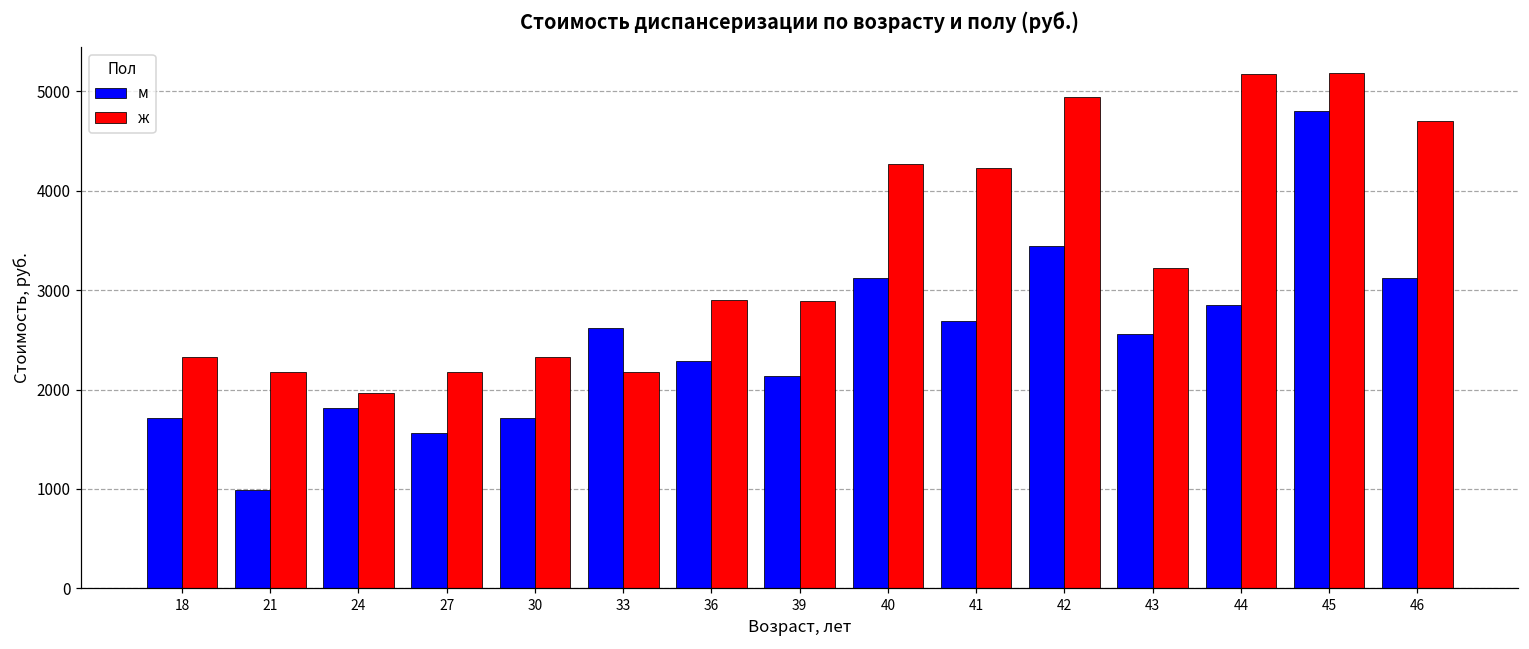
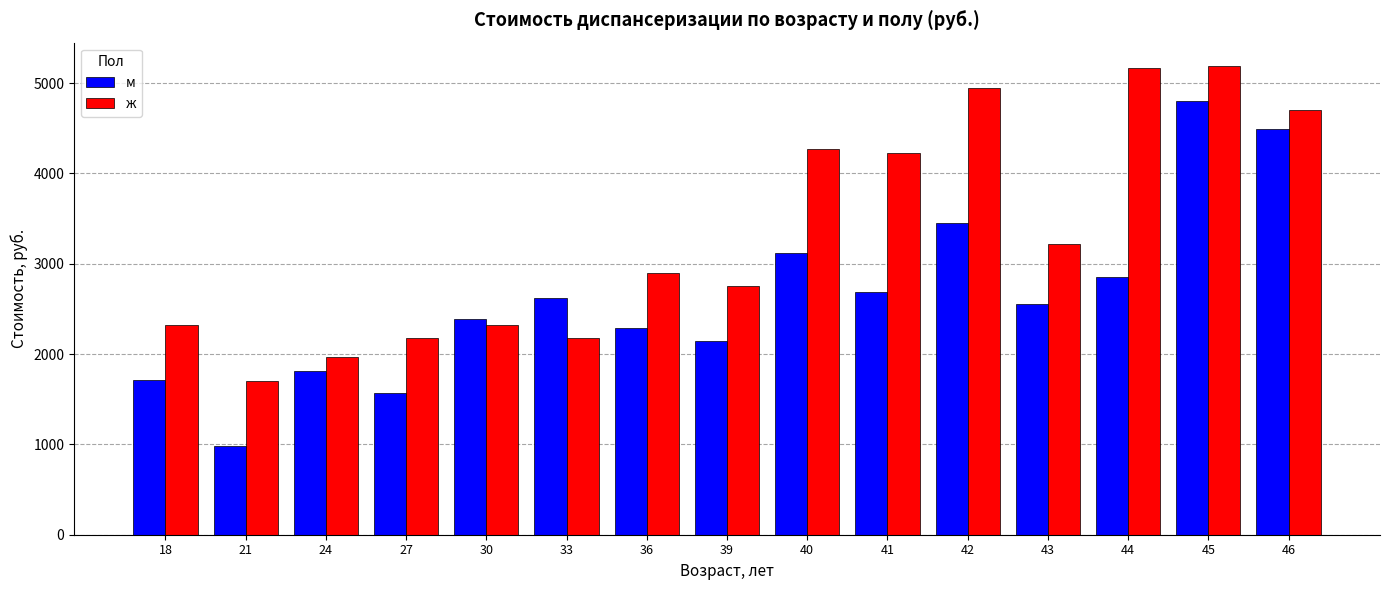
ж, 21: 2200 -> 1700
м, 30: 1700 -> 2400
ж, 39: 2900 -> 2800
м, 46: 3100 -> 4500
